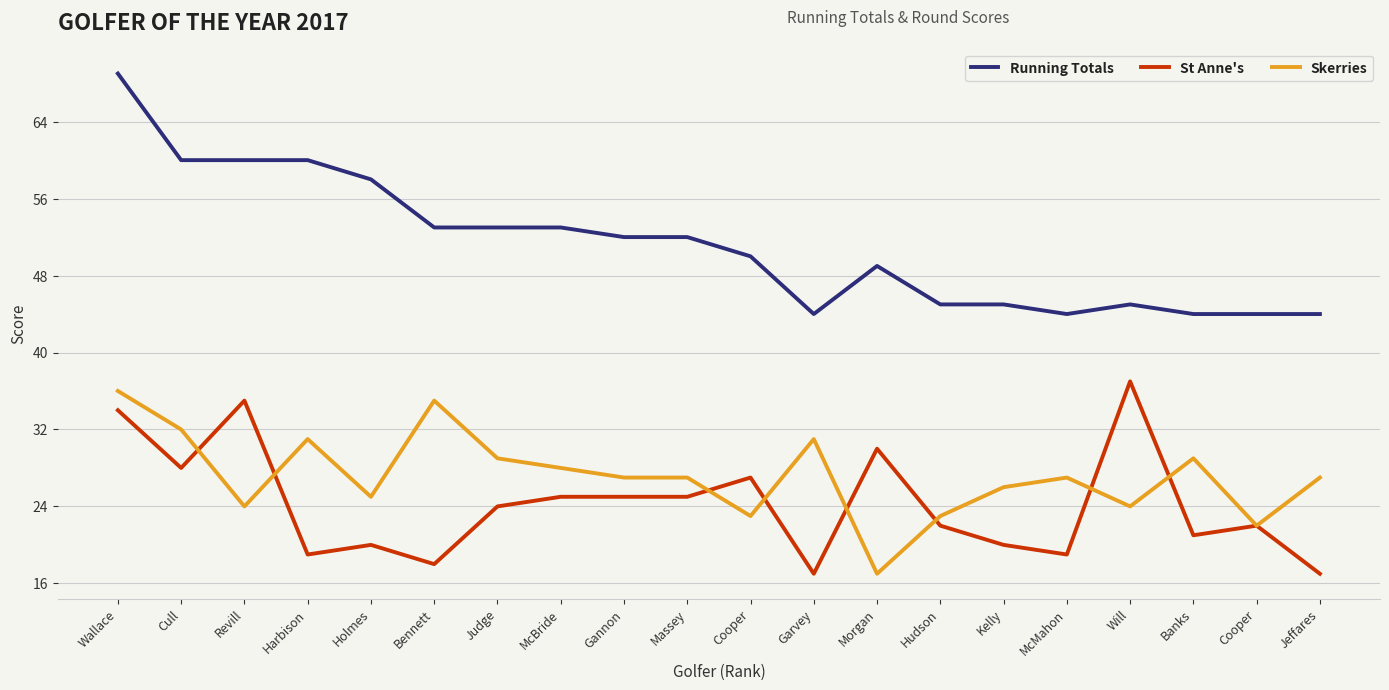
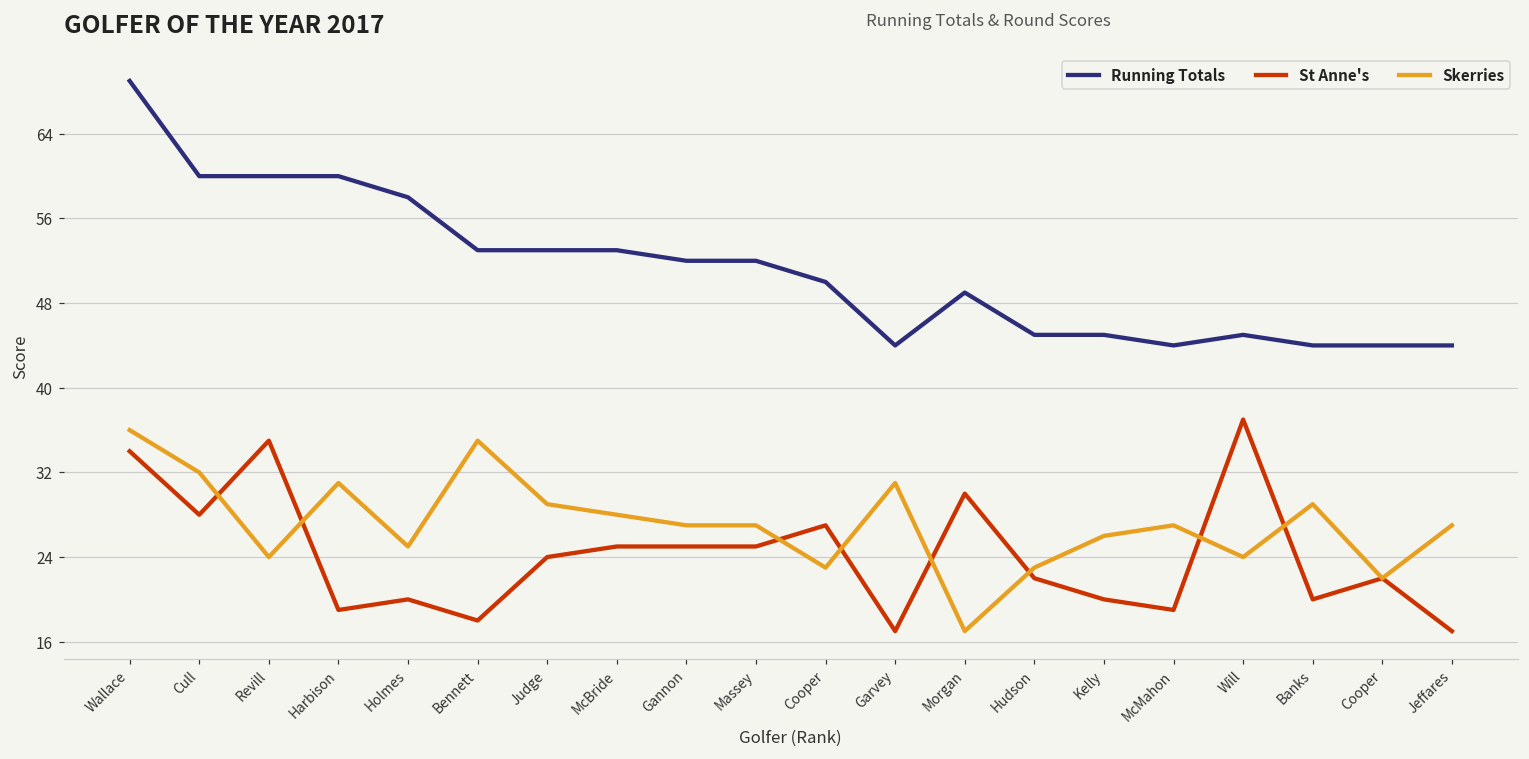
St Anne's, Banks: 21 -> 20
